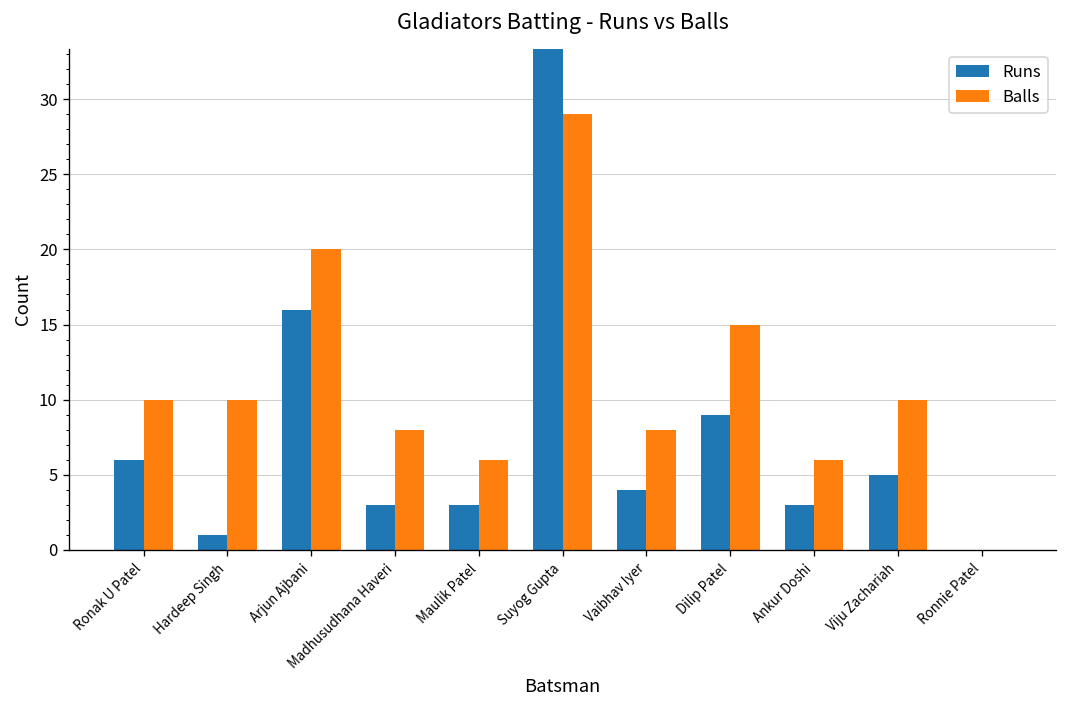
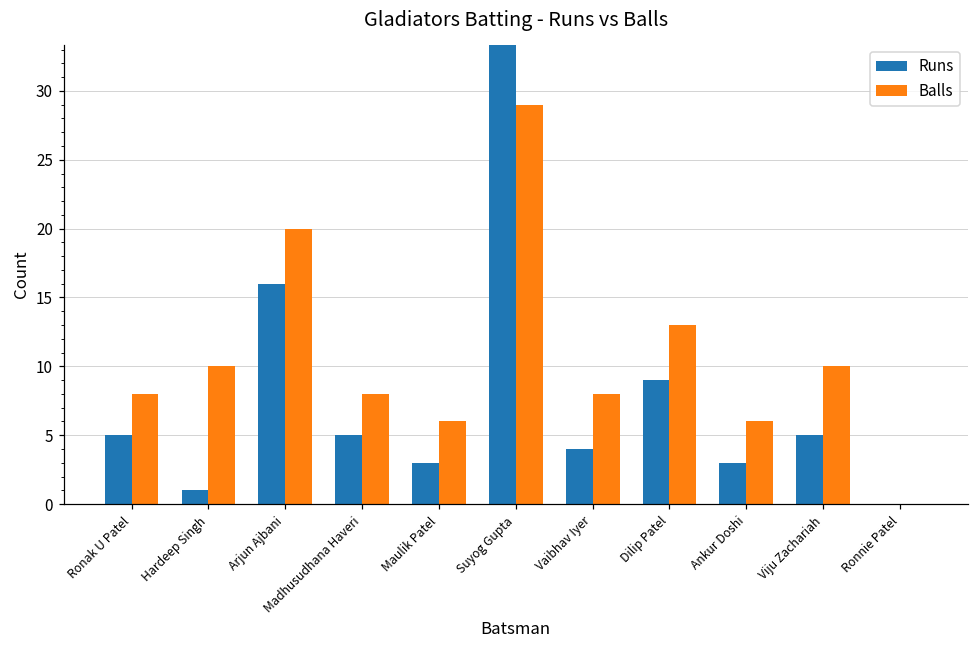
Runs, Ronak U Patel: 6 -> 5
Balls, Ronak U Patel: 10 -> 8
Runs, Madhusudhana Haveri: 3 -> 5
Balls, Dilip Patel: 15 -> 13
